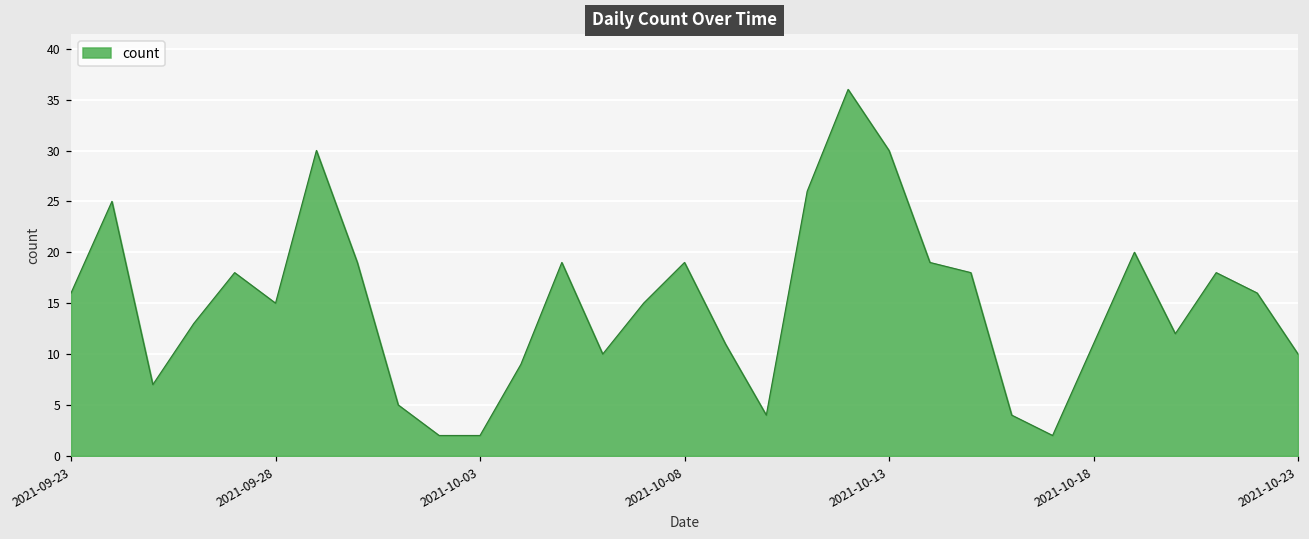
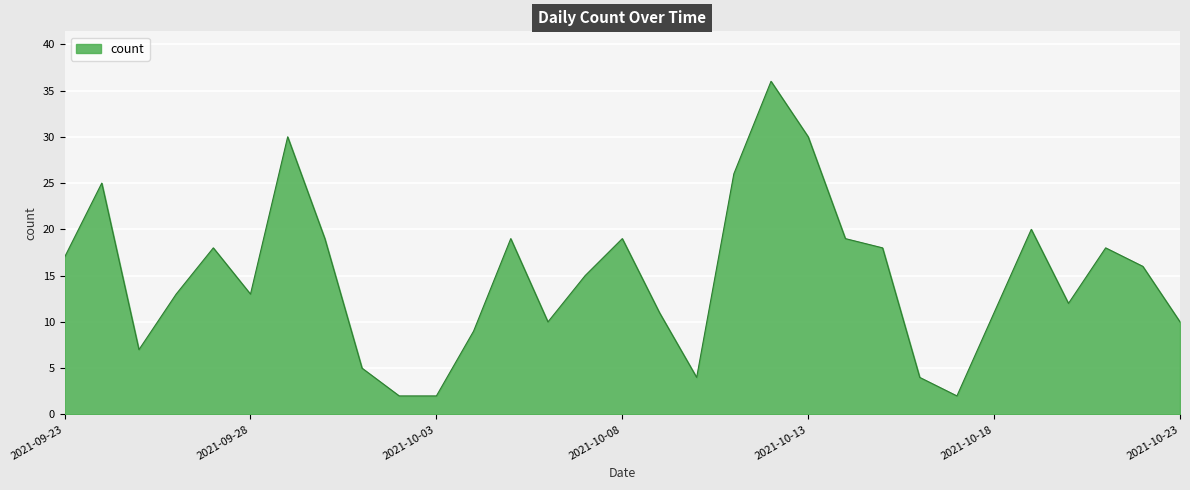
2021-09-23: 16 -> 17
2021-09-28: 15 -> 13
